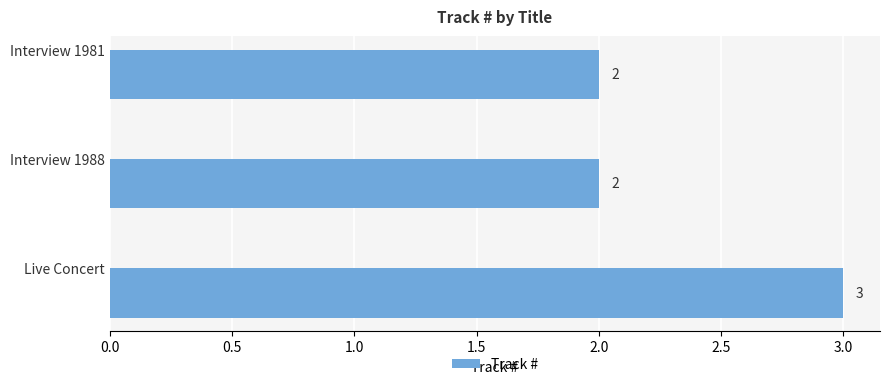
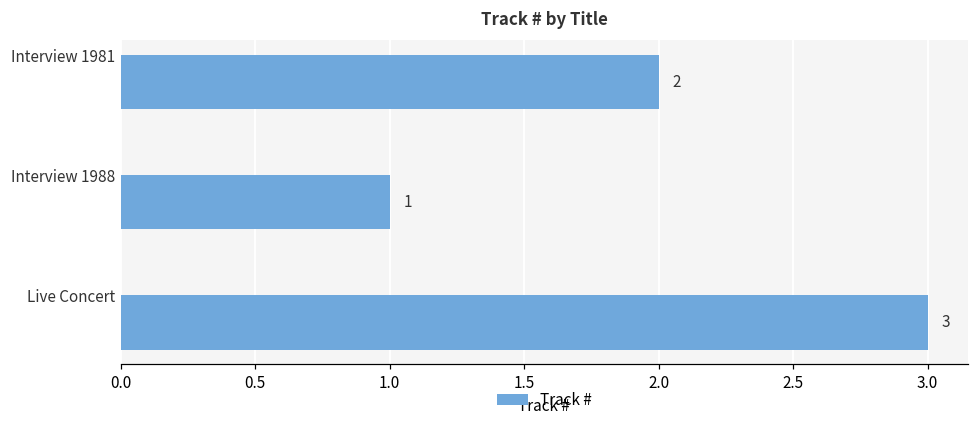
Interview 1988: 2 -> 1
